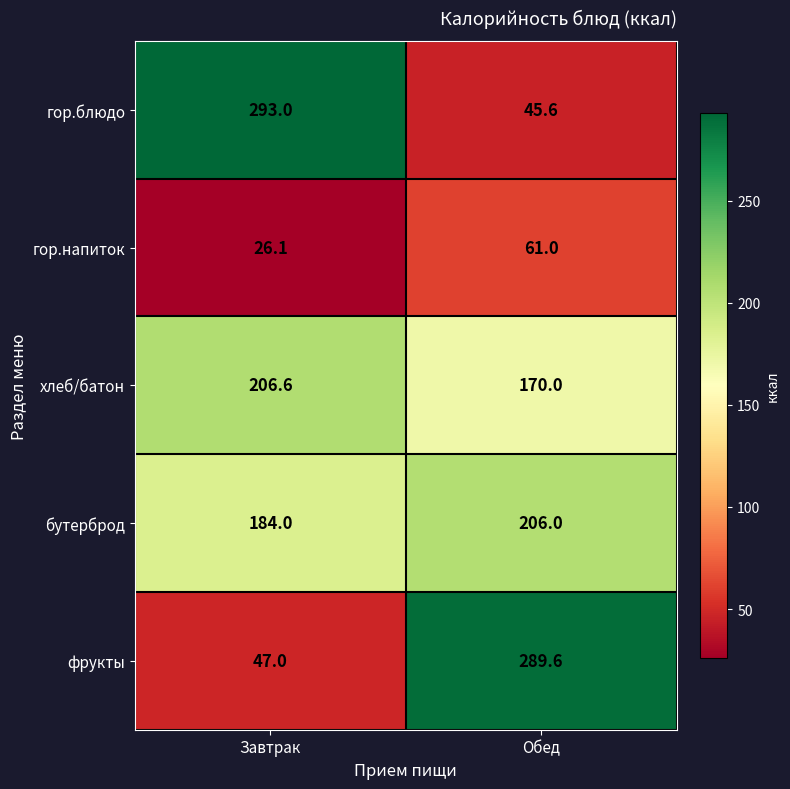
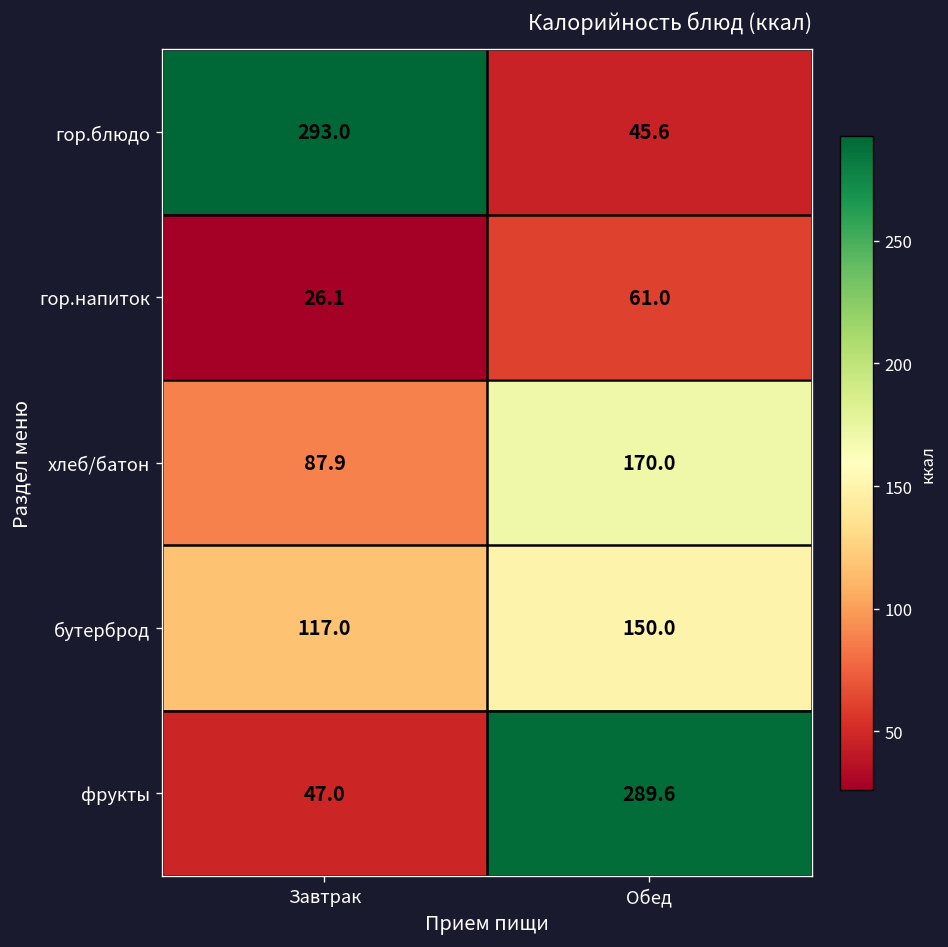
хлеб/батон, Завтрак: 206.6 -> 87.9
бутерброд, Завтрак: 184.0 -> 117.0
бутерброд, Обед: 206.0 -> 150.0
